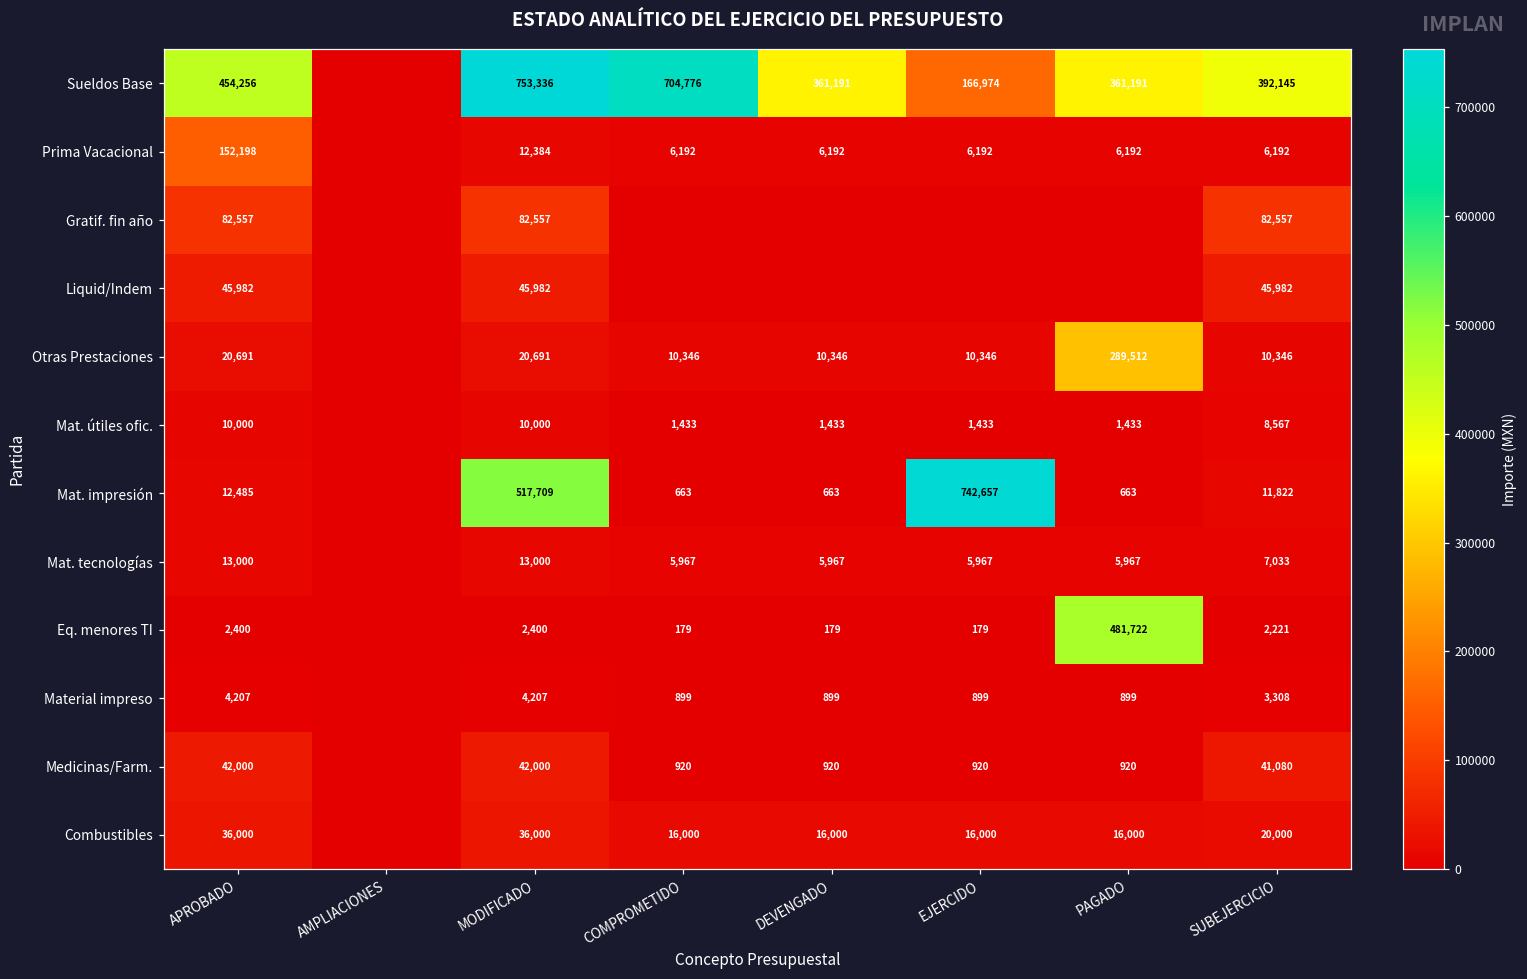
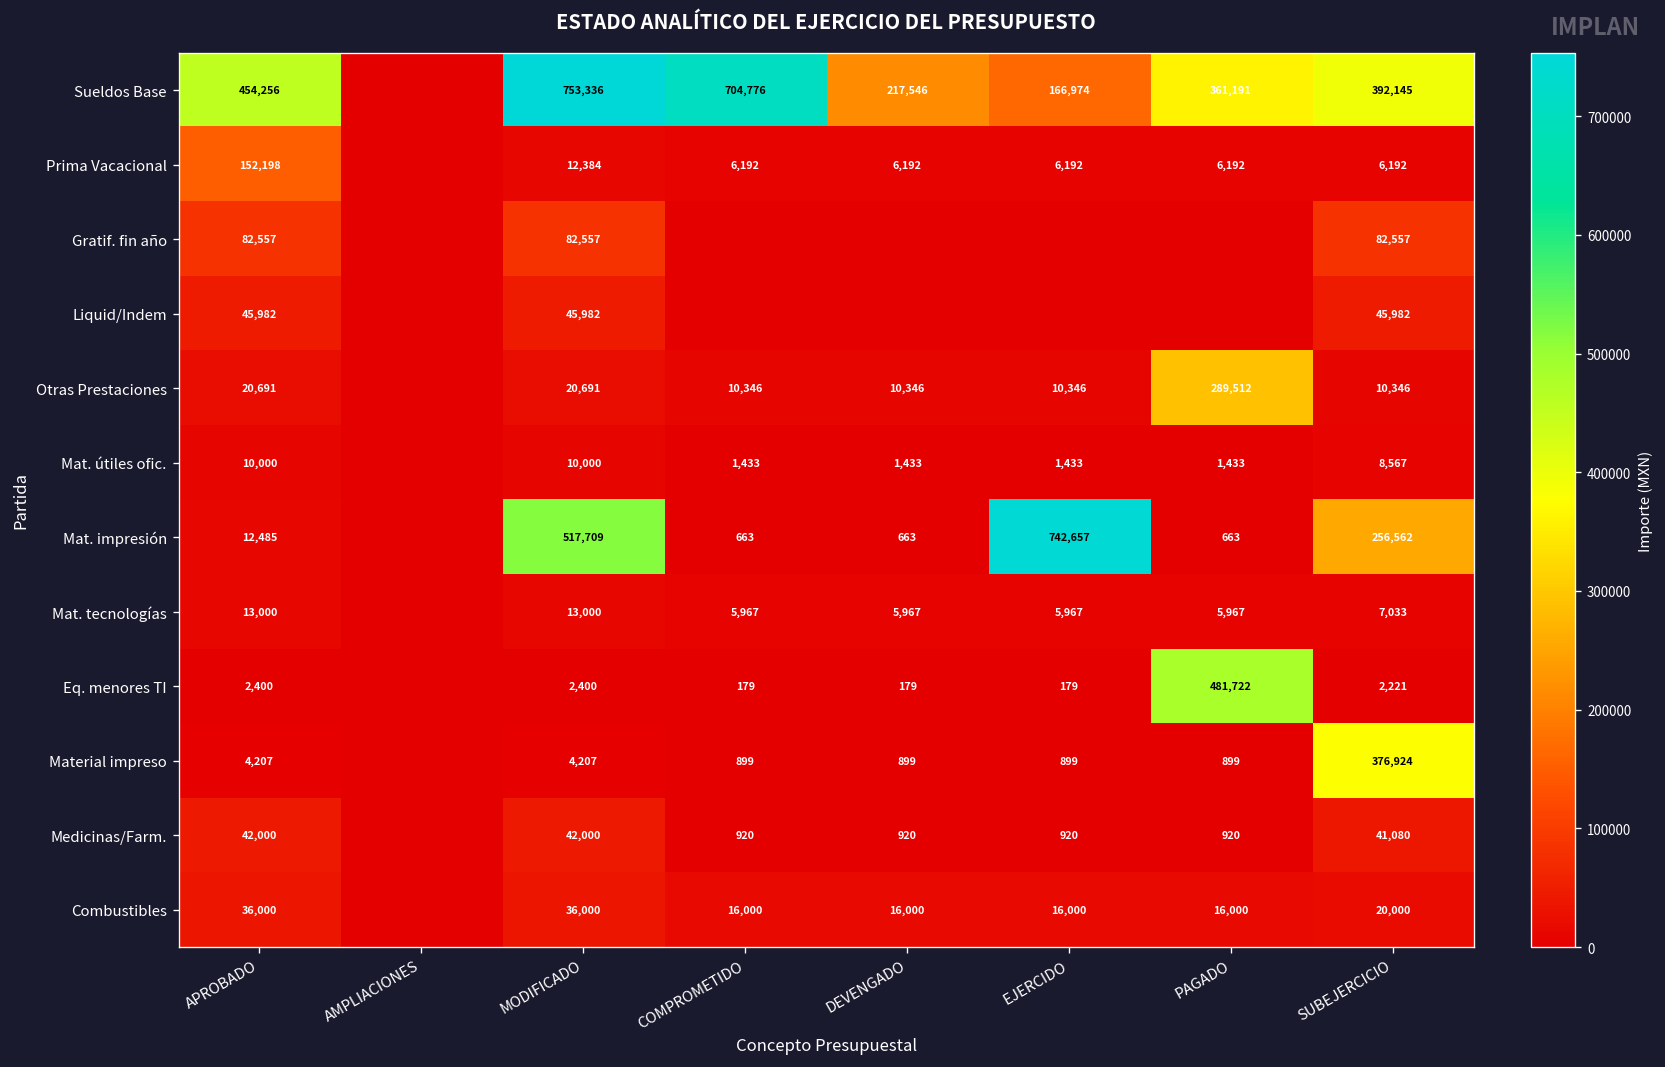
Sueldos Base, DEVENGADO: 361,191 -> 217,546
Mat. impresión, SUBEJERCICIO: 11,822 -> 256,562
Material impreso, SUBEJERCICIO: 3,308 -> 376,924
